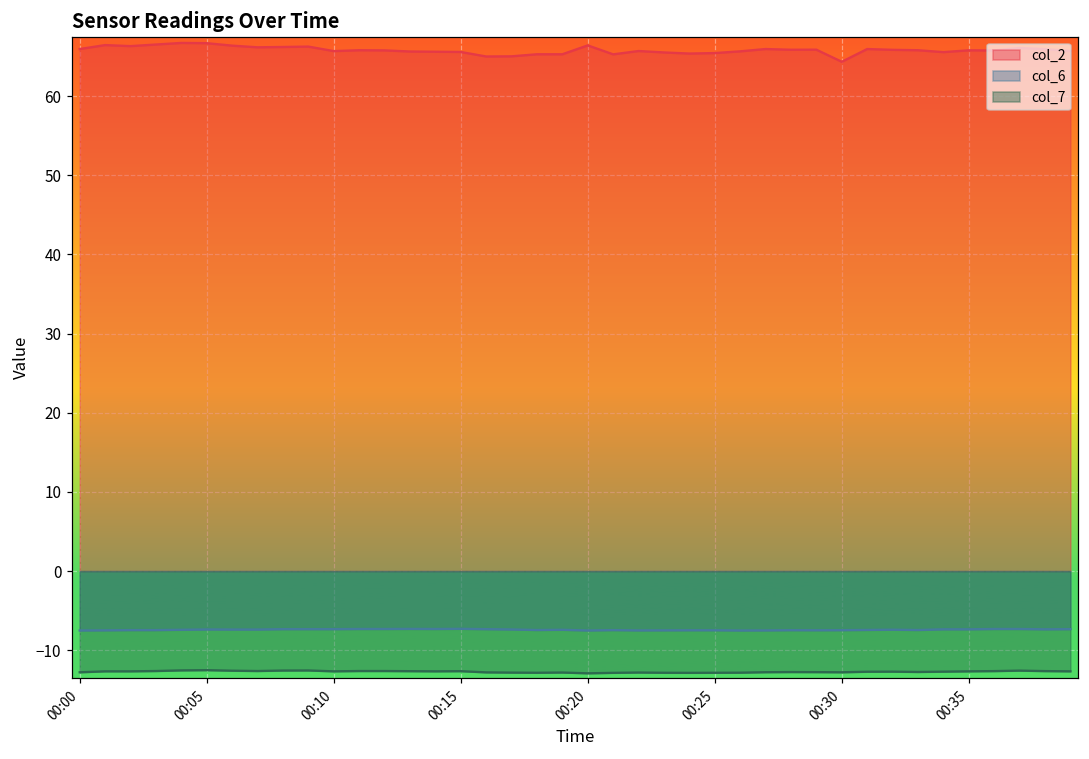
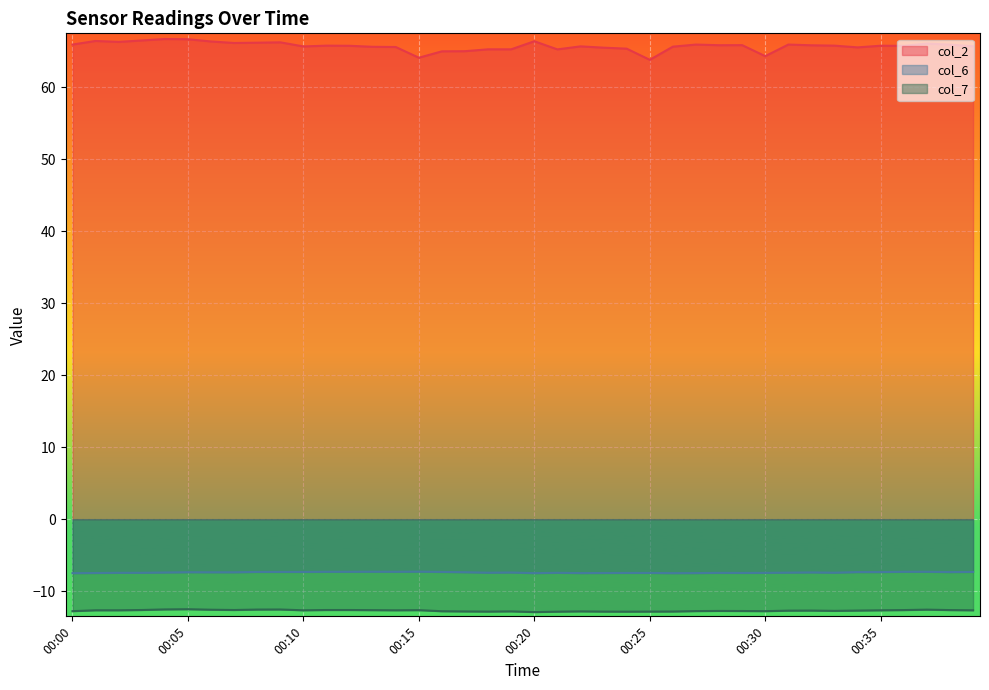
col_2, 00:15: 66 -> 64
col_2, 00:25: 65 -> 64
